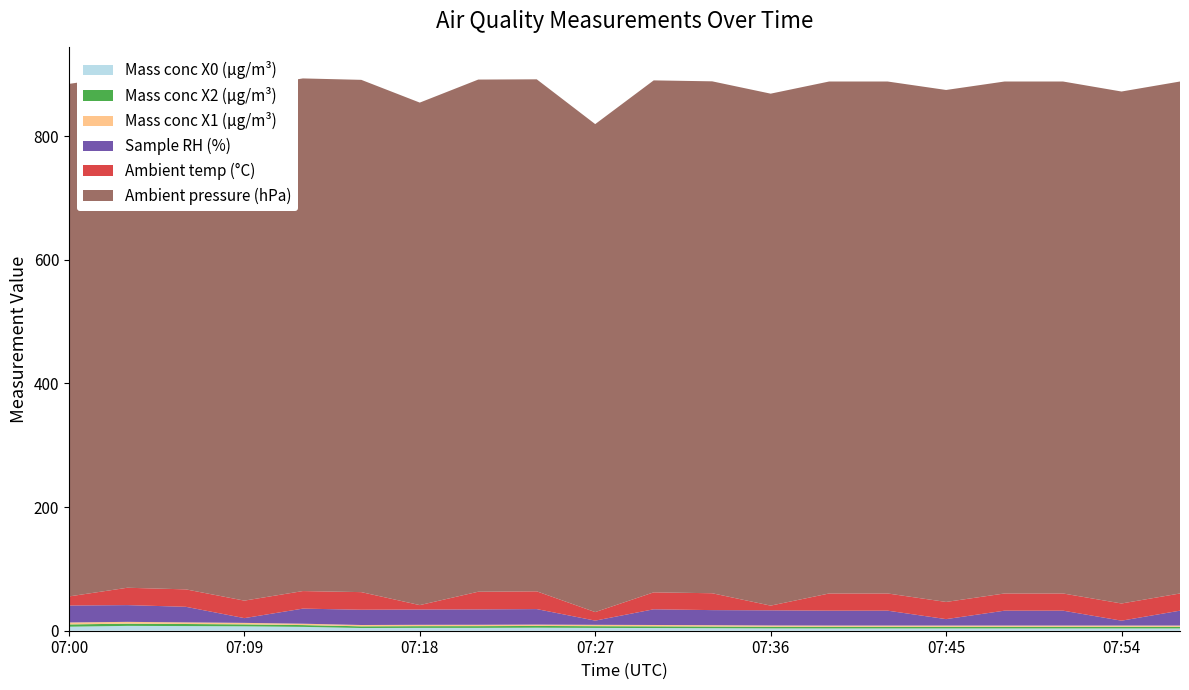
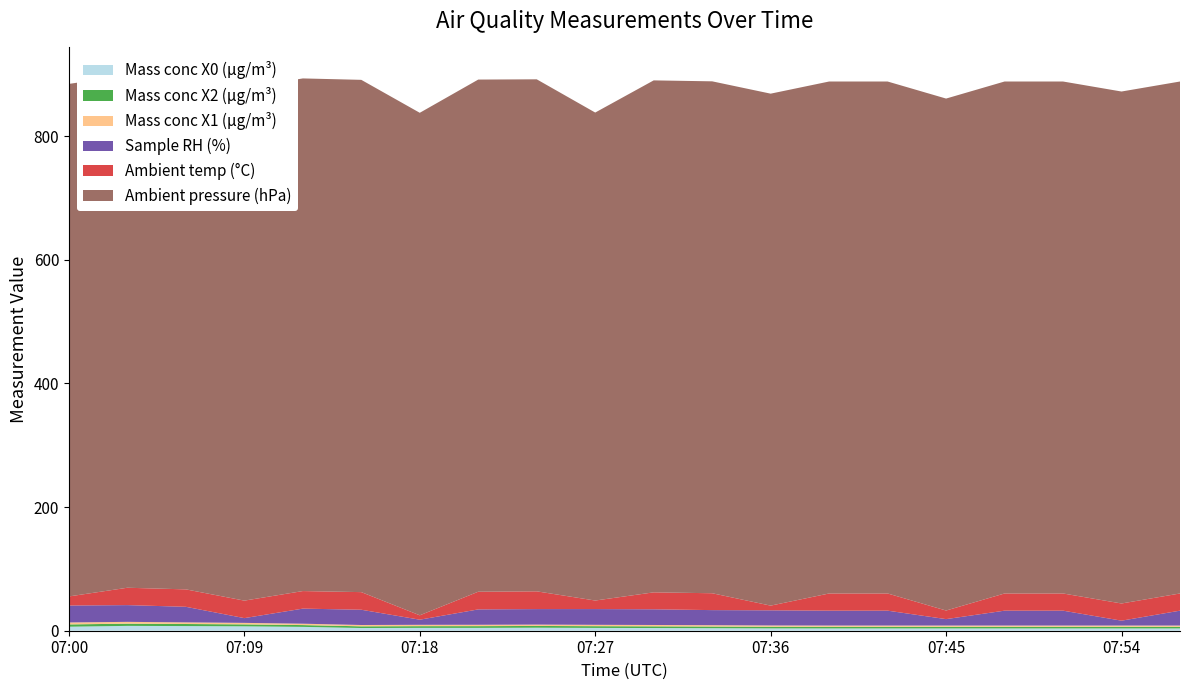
Sample RH (%), 07:18: 20 -> 10
Sample RH (%), 07:27: 10 -> 30
Ambient temp (°C), 07:45: 30 -> 10
